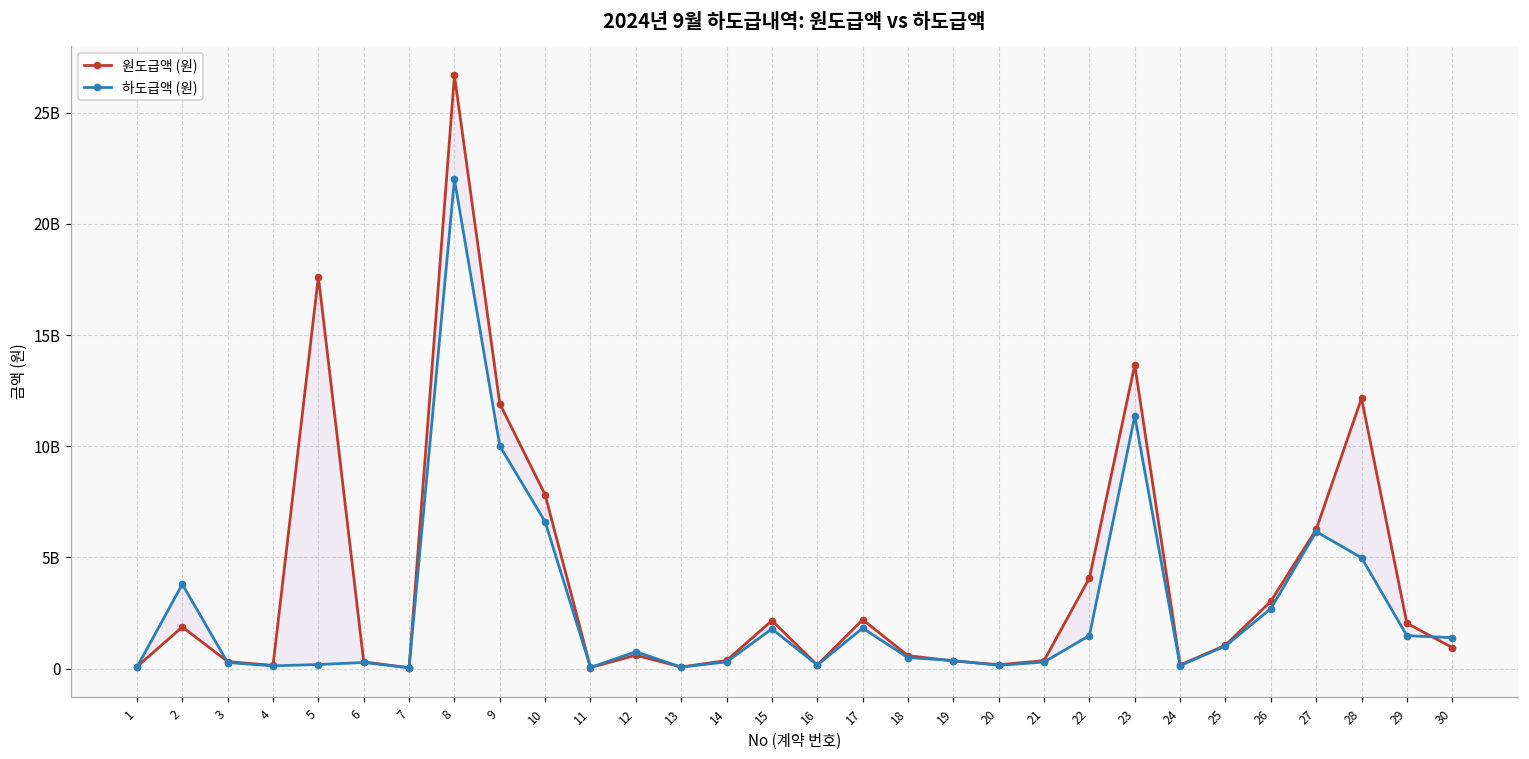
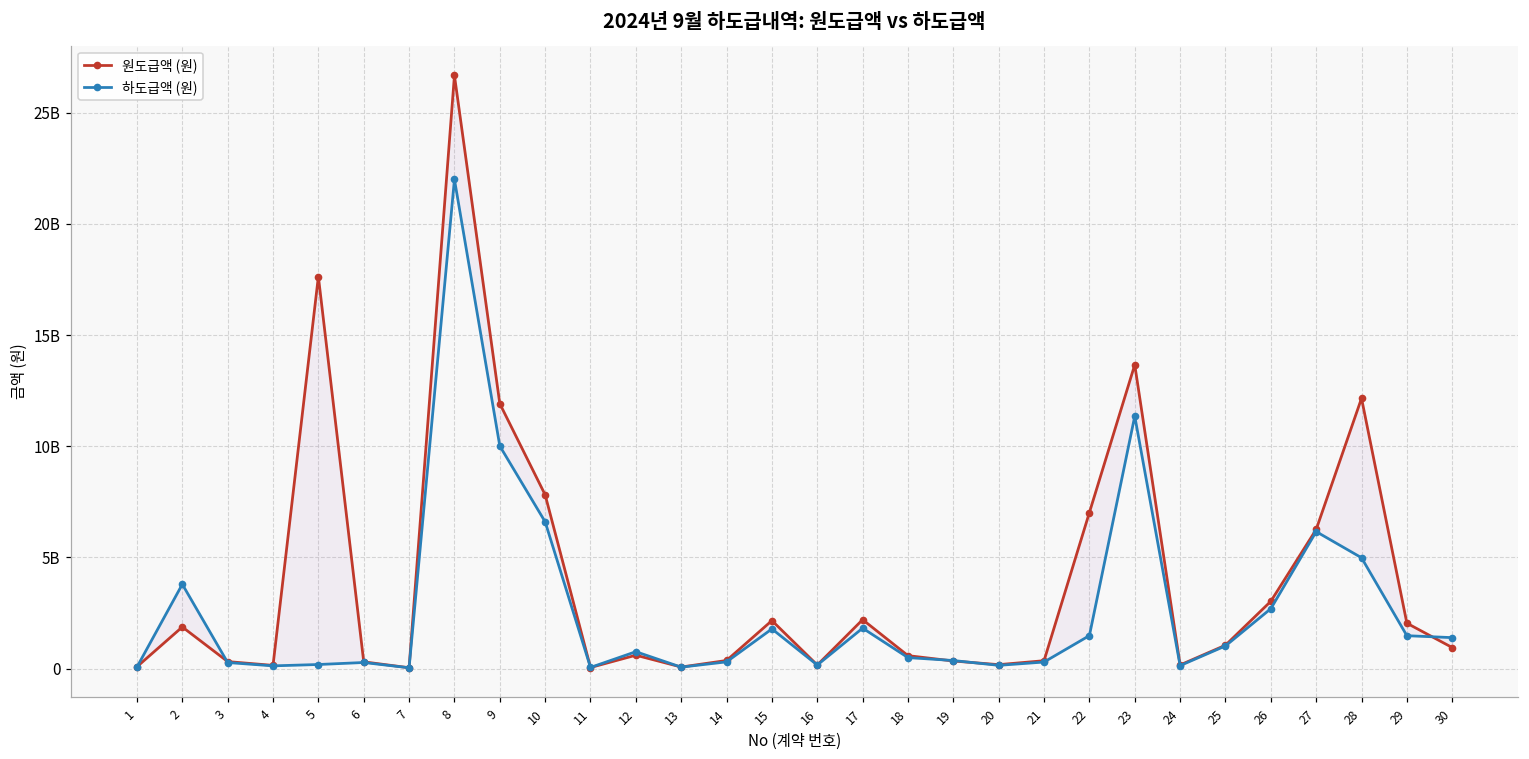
원도급액 (원), 22: 4100000000 -> 7000000000
